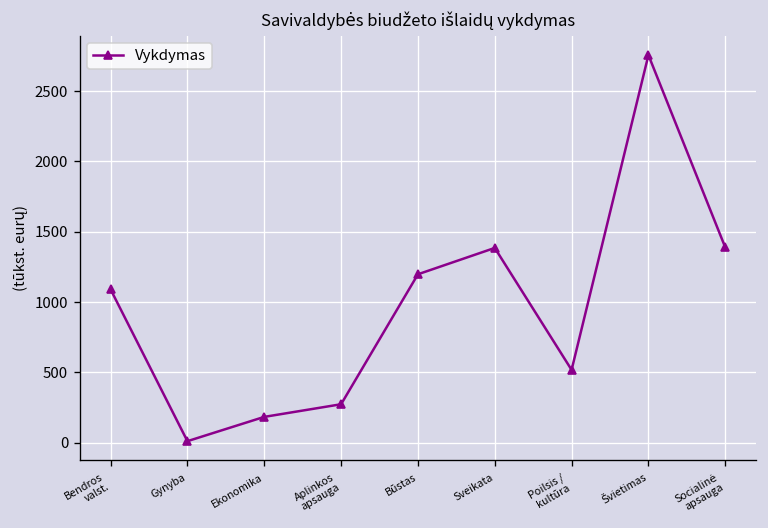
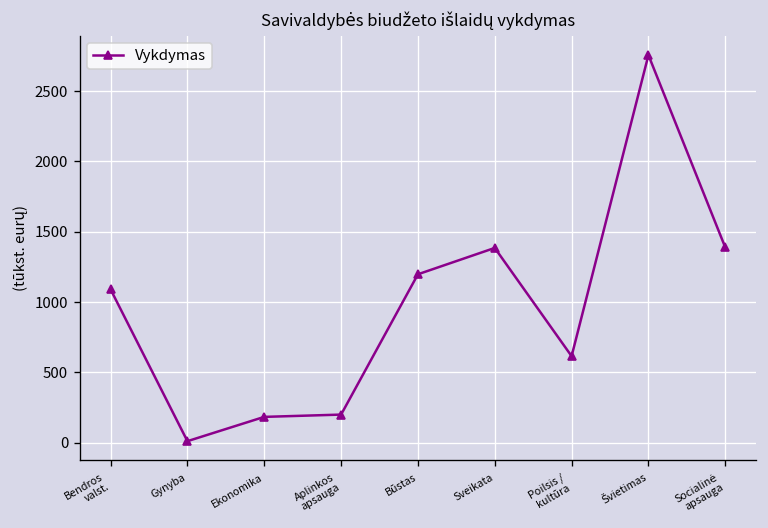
Aplinkos apsauga: 270 -> 200
Poilsis / kultūra: 520 -> 610
